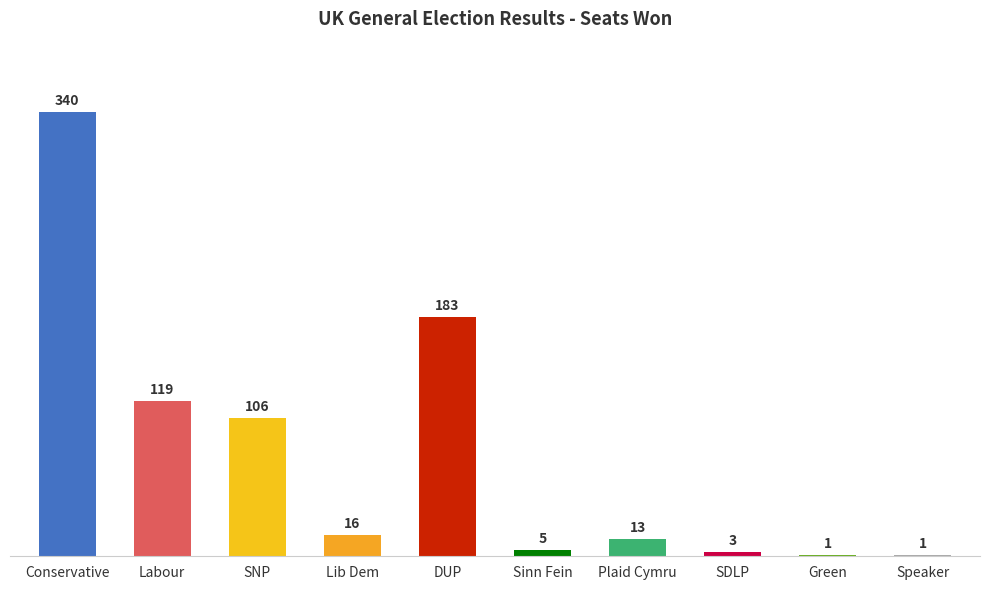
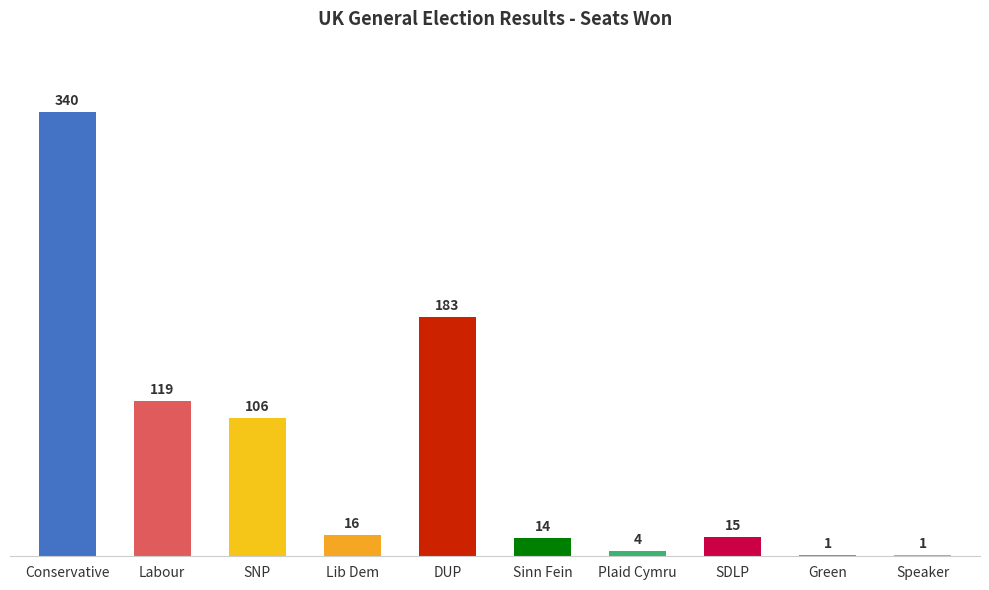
Sinn Fein: 5 -> 14
Plaid Cymru: 13 -> 4
SDLP: 3 -> 15
